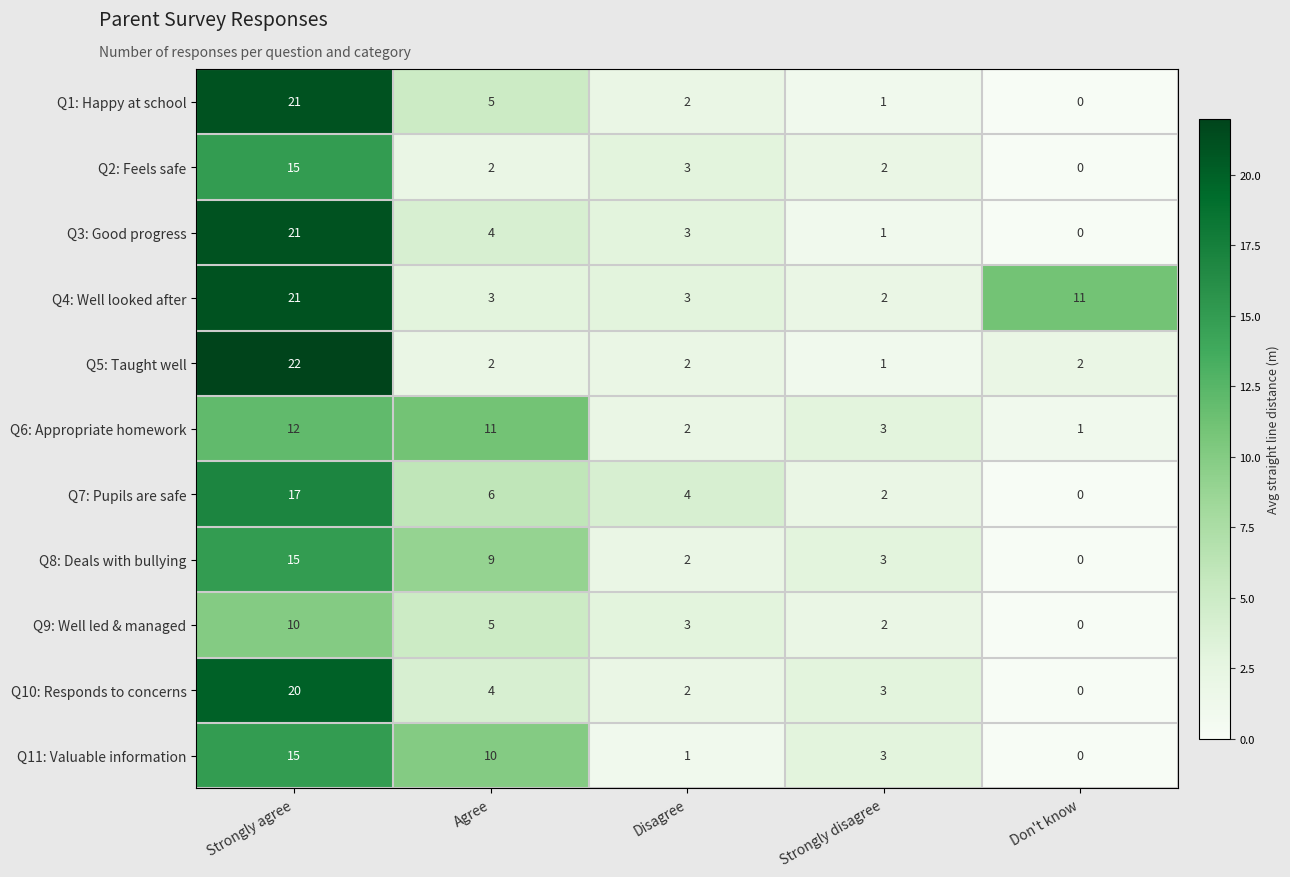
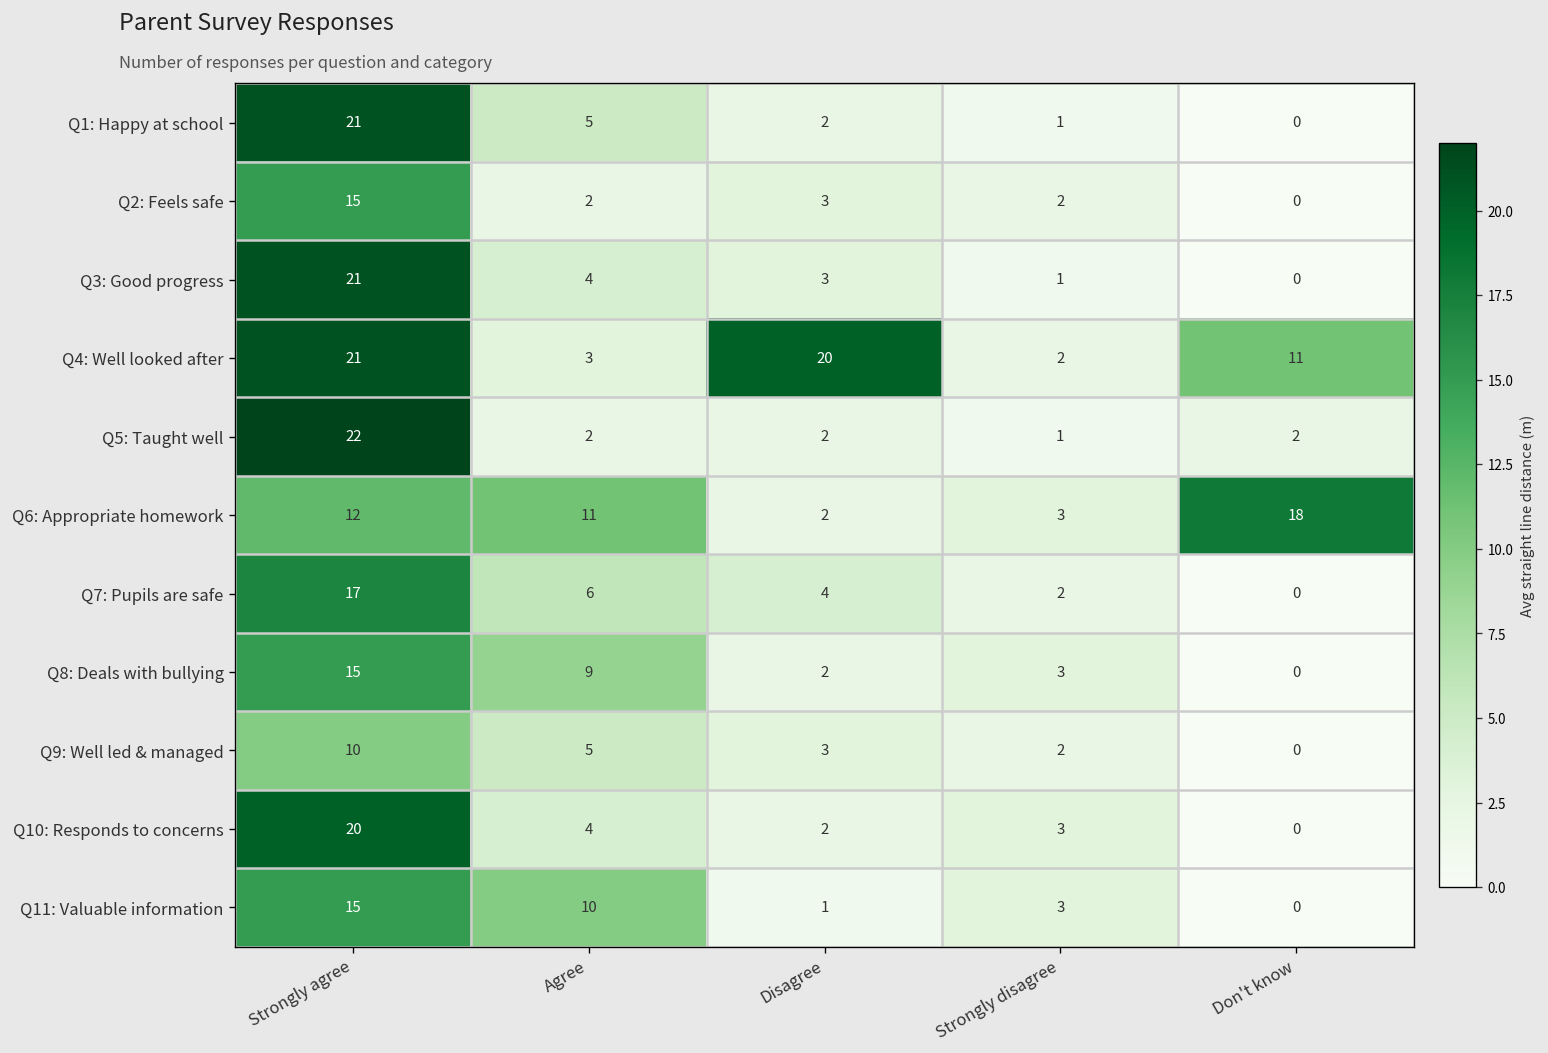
Q4: Well looked after, Disagree: 3 -> 20
Q6: Appropriate homework, Don't know: 1 -> 18
